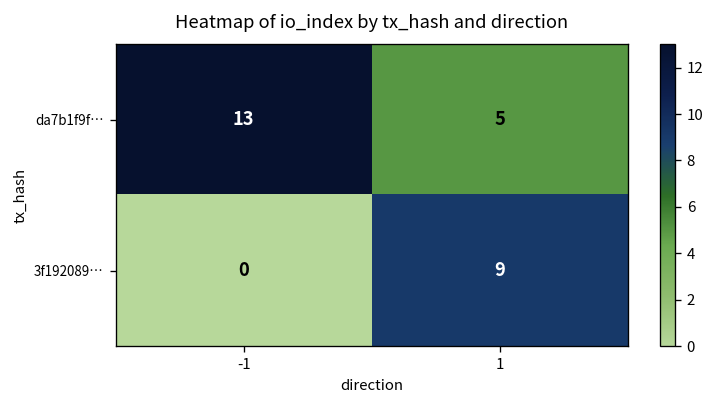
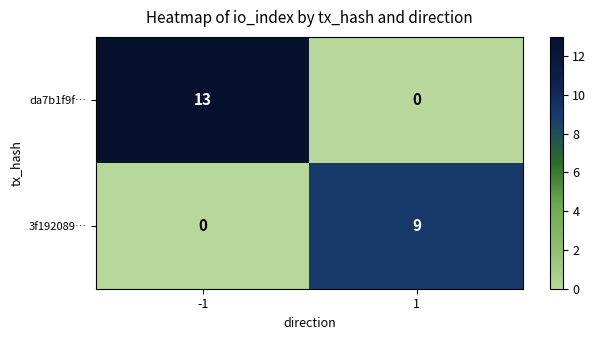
da7b1f9f…, 1: 5 -> 0
